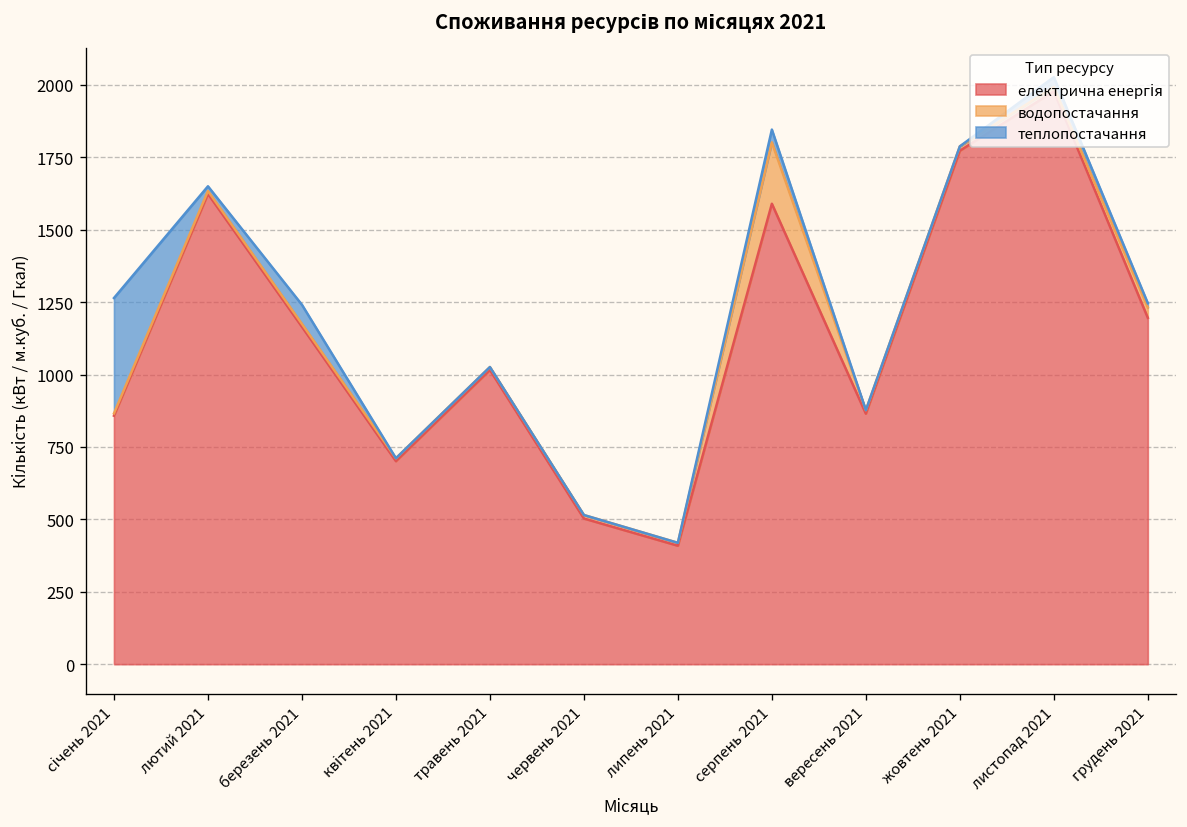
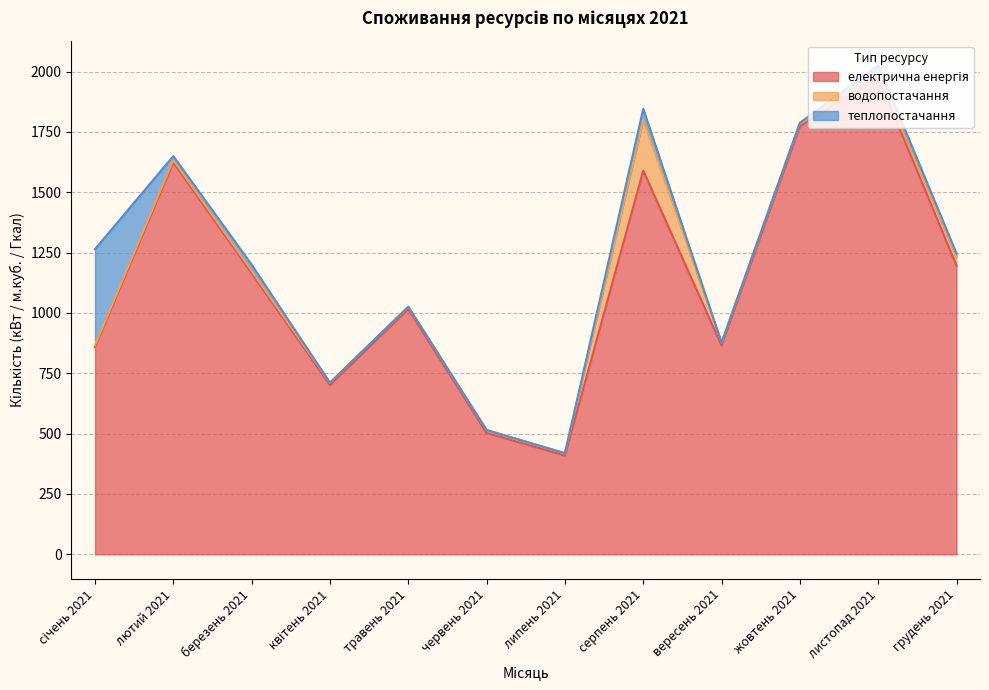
теплопостачання, березень 2021: 70 -> 30
